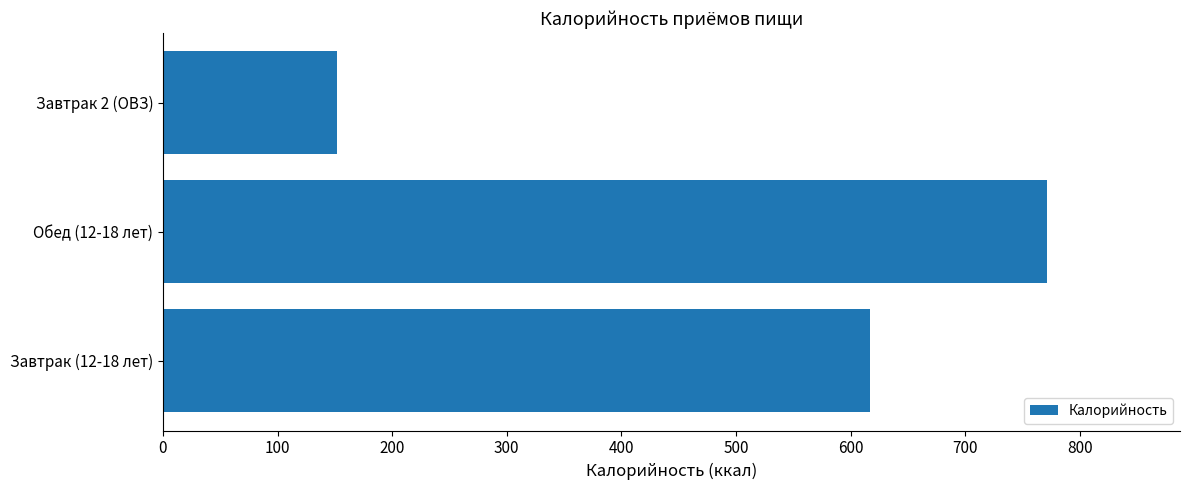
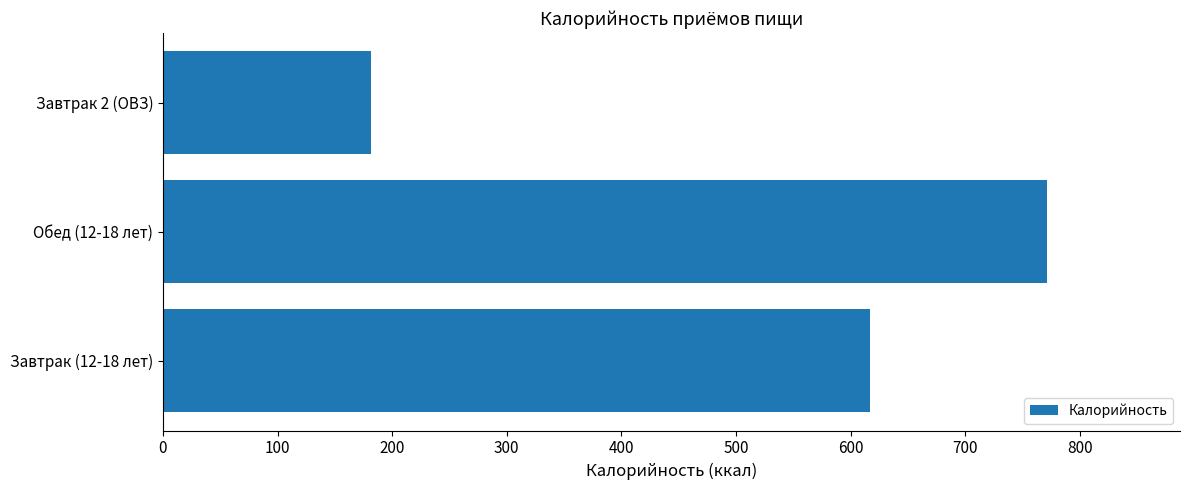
Завтрак 2 (ОВЗ): 151 -> 182
